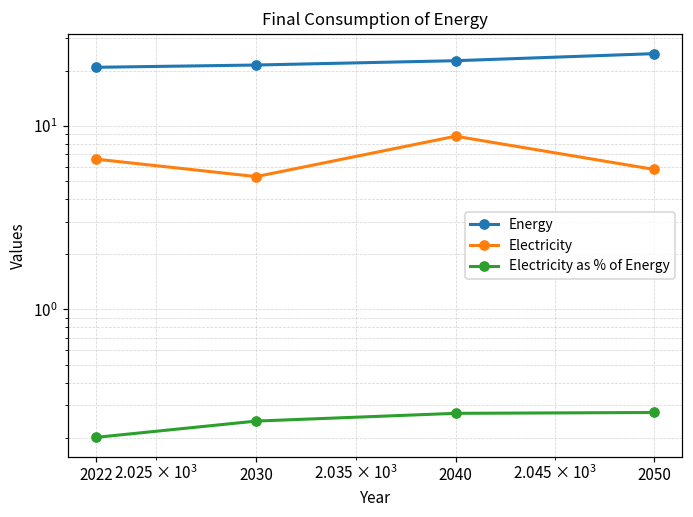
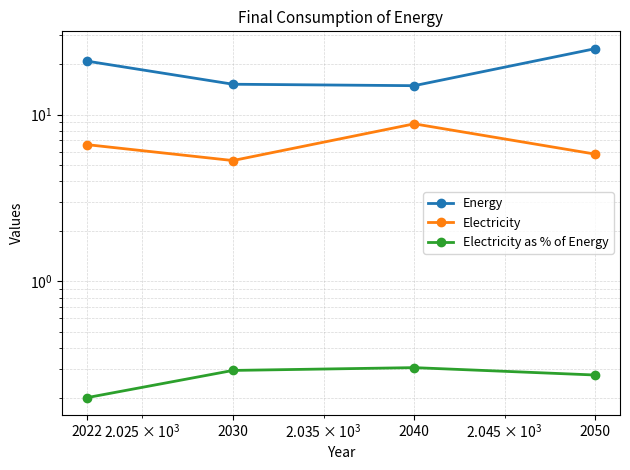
Energy, 2030: 22 -> 15
Electricity as % of Energy, 2030: 0.25 -> 0.29
Energy, 2040: 23 -> 15
Electricity as % of Energy, 2040: 0.27 -> 0.30
